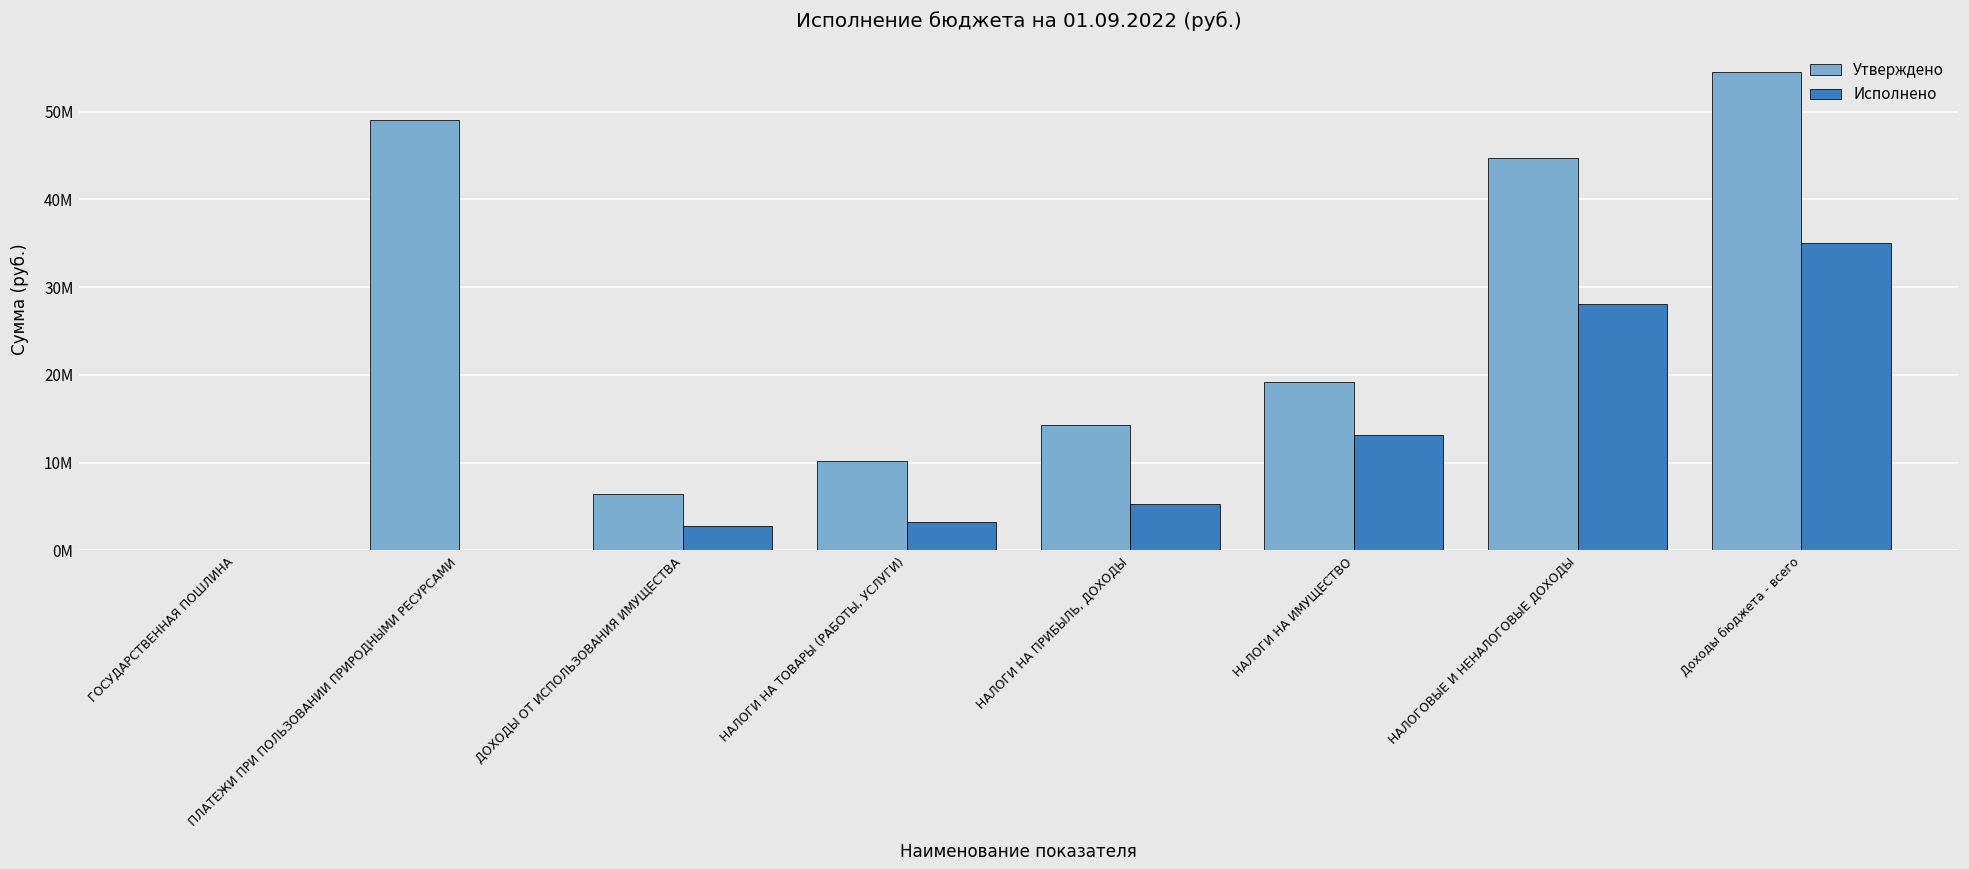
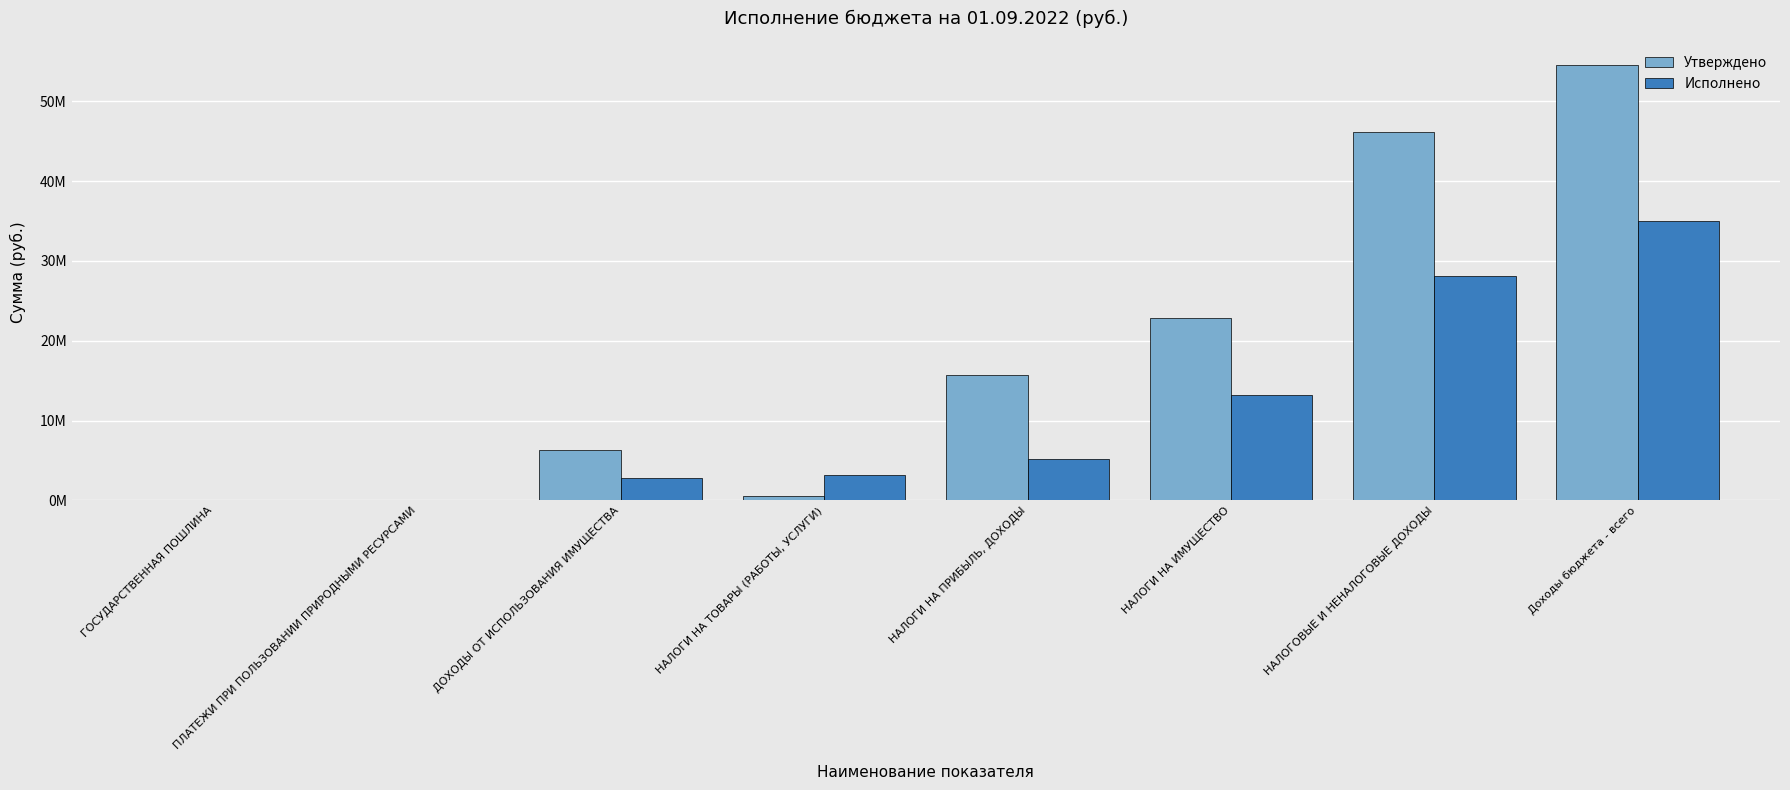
Утверждено, ПЛАТЕЖИ ПРИ ПОЛЬЗОВАНИИ ПРИРОДНЫМИ РЕСУРСАМИ: 49000000 -> 0
Утверждено, НАЛОГИ НА ТОВАРЫ (РАБОТЫ, УСЛУГИ): 10000000 -> 1000000
Утверждено, НАЛОГИ НА ПРИБЫЛЬ, ДОХОДЫ: 14000000 -> 16000000
Утверждено, НАЛОГИ НА ИМУЩЕСТВО: 19000000 -> 23000000
Утверждено, НАЛОГОВЫЕ И НЕНАЛОГОВЫЕ ДОХОДЫ: 45000000 -> 46000000
